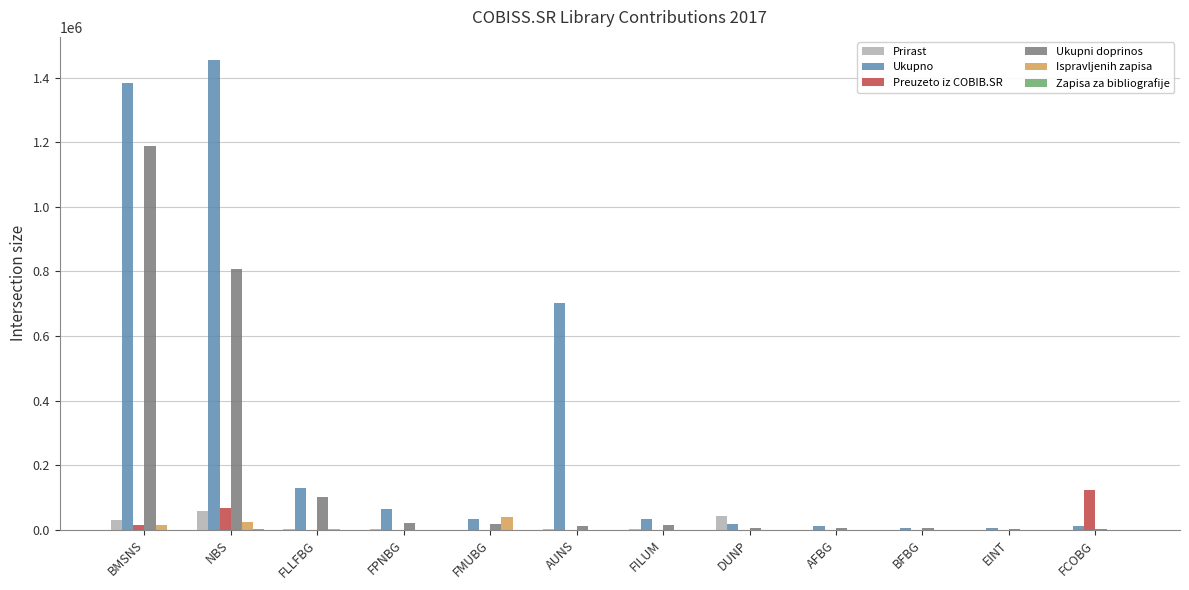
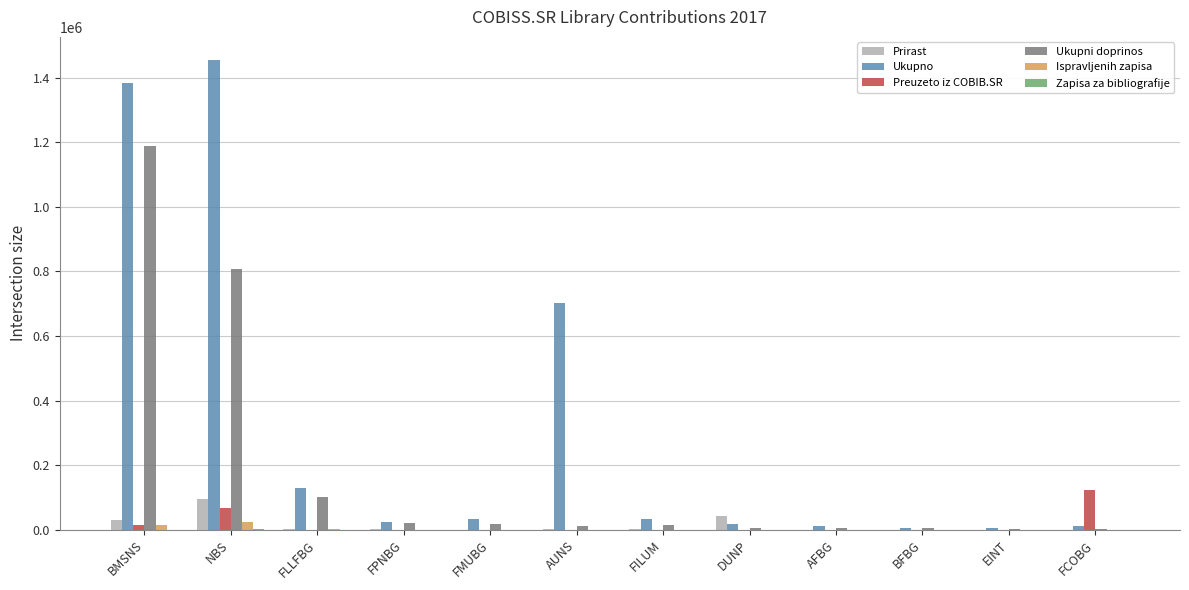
Prirast, NBS: 60000 -> 100000
Ukupno, FPNBG: 60000 -> 20000
Ispravljenih zapisa, FMUBG: 40000 -> 0
